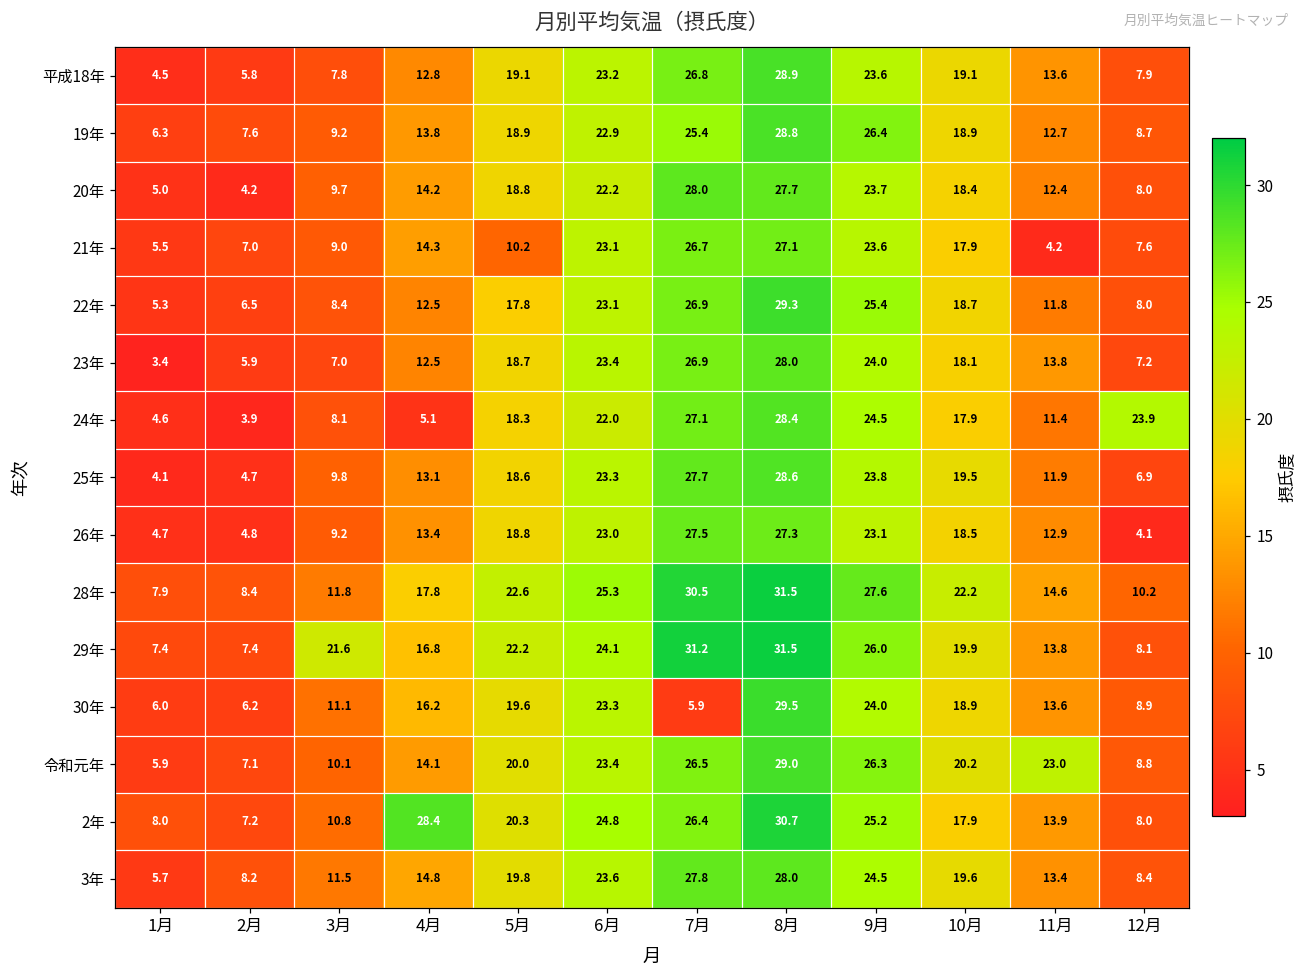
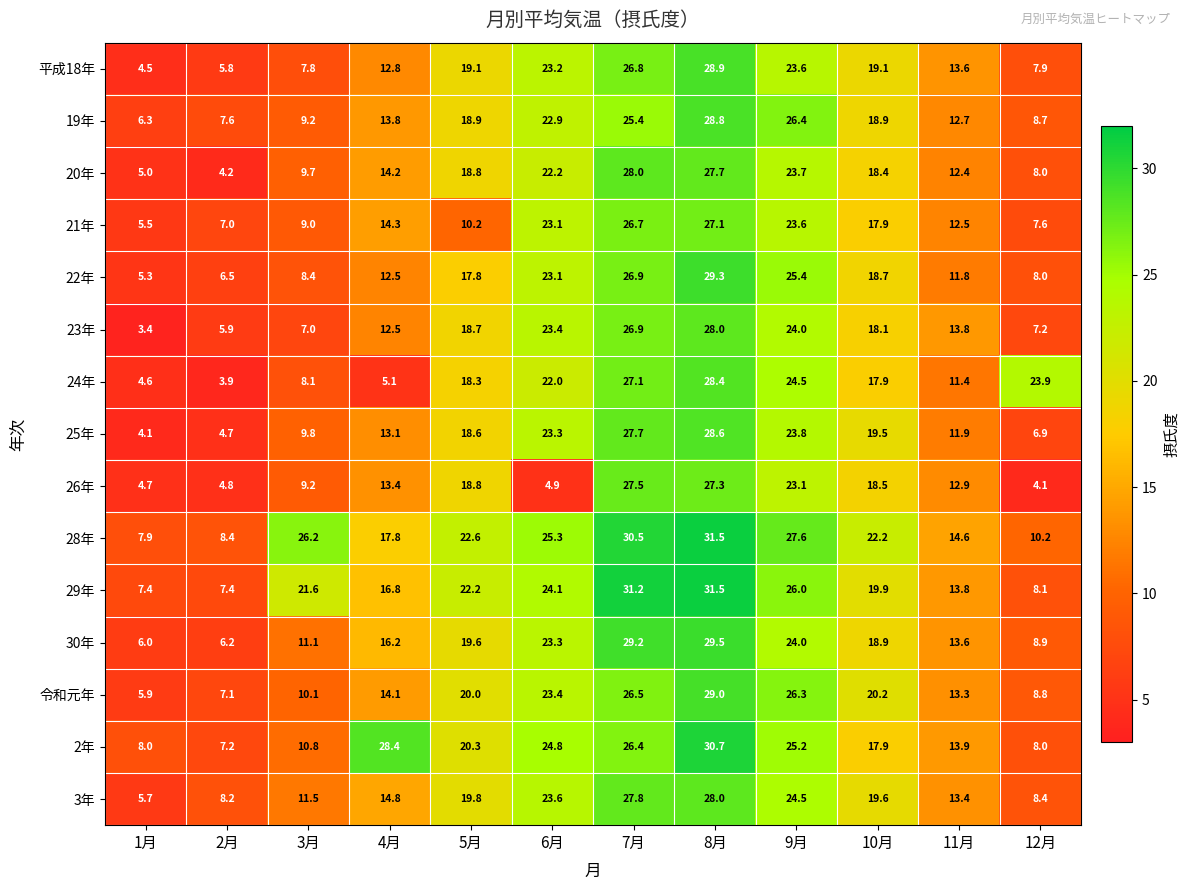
21年, 11月: 4.2 -> 12.5
26年, 6月: 23.0 -> 4.9
28年, 3月: 11.8 -> 26.2
30年, 7月: 5.9 -> 29.2
令和元年, 11月: 23.0 -> 13.3
